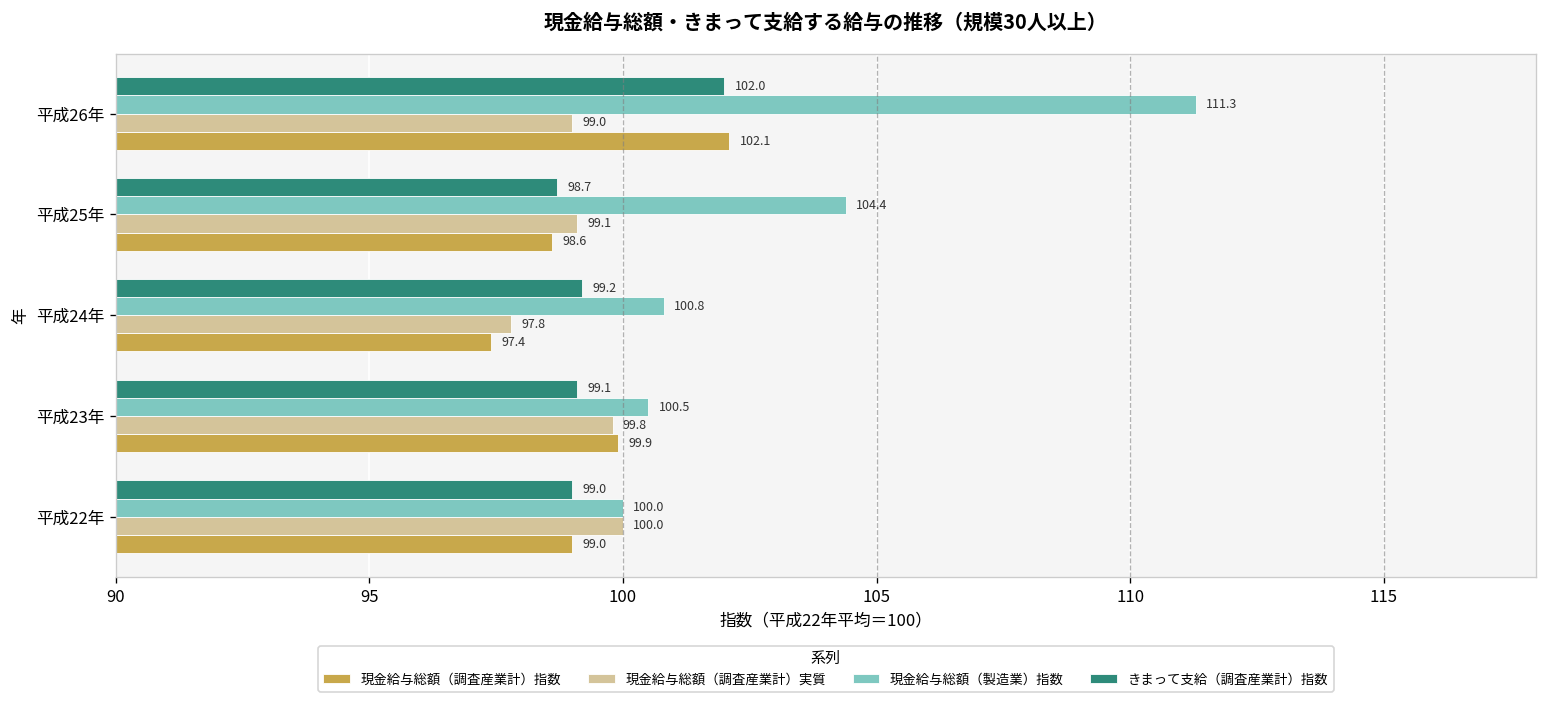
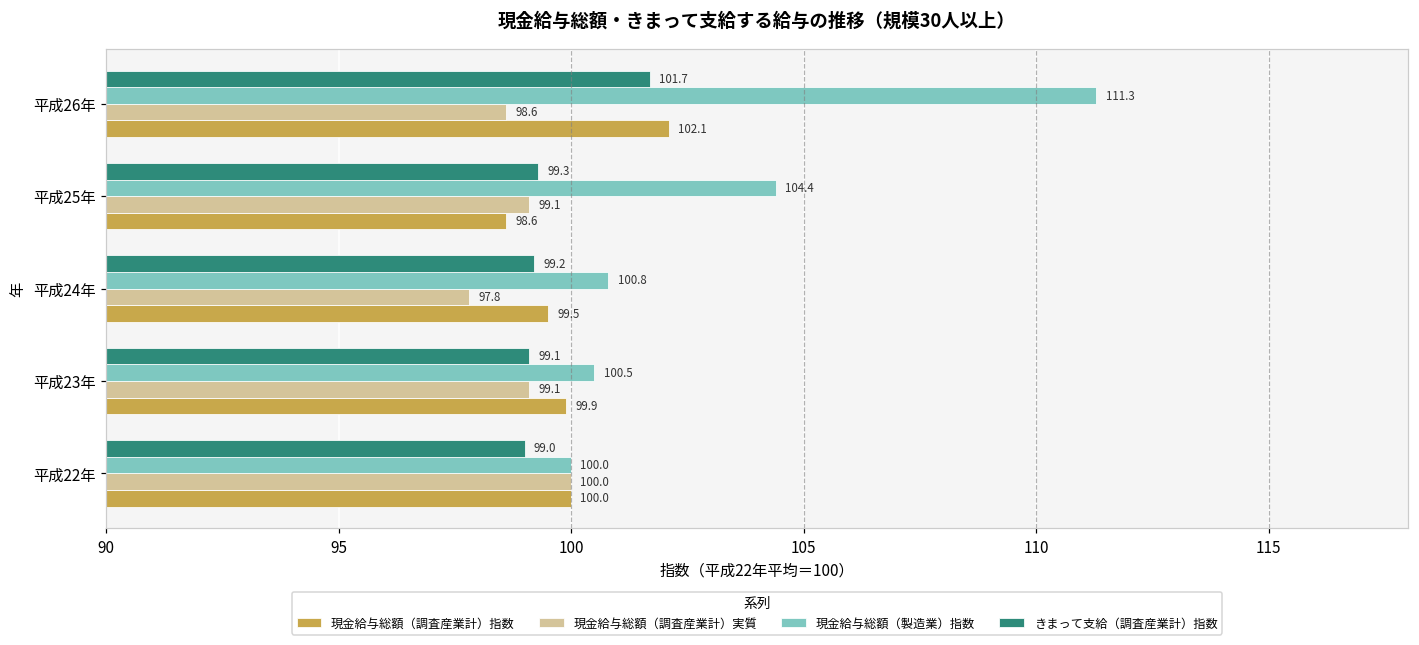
きまって支給（調査産業計）指数, 平成26年: 102.0 -> 101.7
現金給与総額（調査産業計）実質, 平成26年: 99.0 -> 98.6
きまって支給（調査産業計）指数, 平成25年: 98.7 -> 99.3
現金給与総額（調査産業計）指数, 平成24年: 97.4 -> 99.5
現金給与総額（調査産業計）実質, 平成23年: 99.8 -> 99.1
現金給与総額（調査産業計）指数, 平成22年: 99.0 -> 100.0
